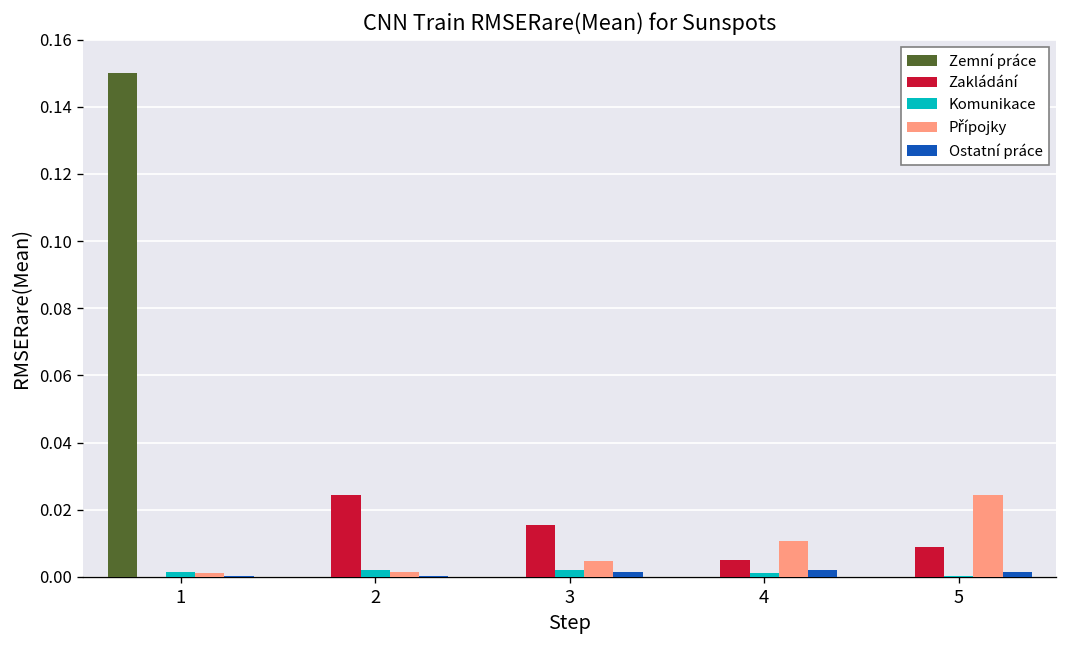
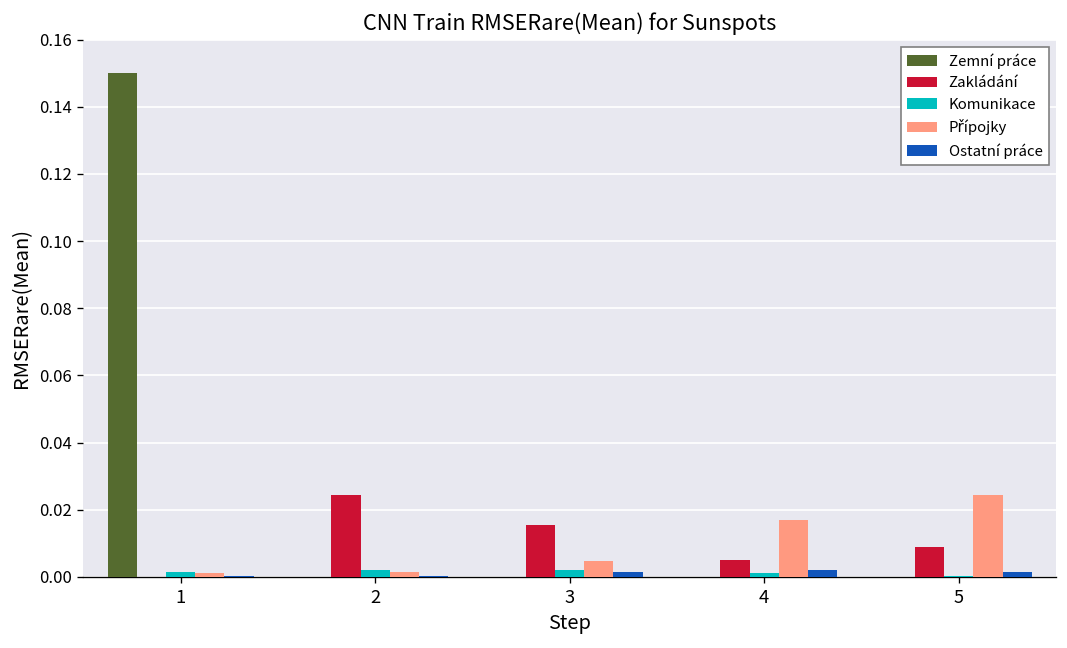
Přípojky, 4: 0.011 -> 0.017
